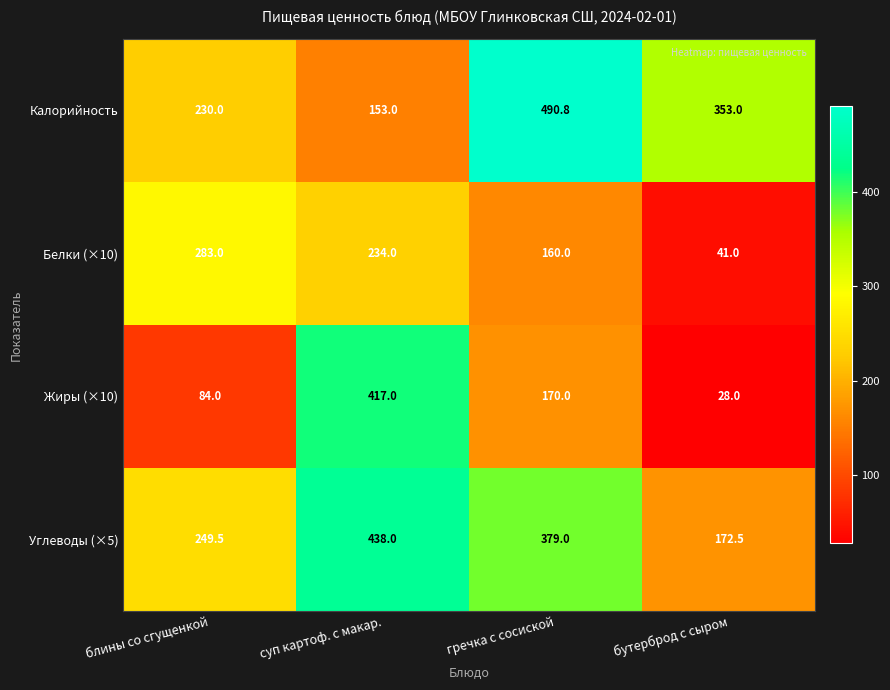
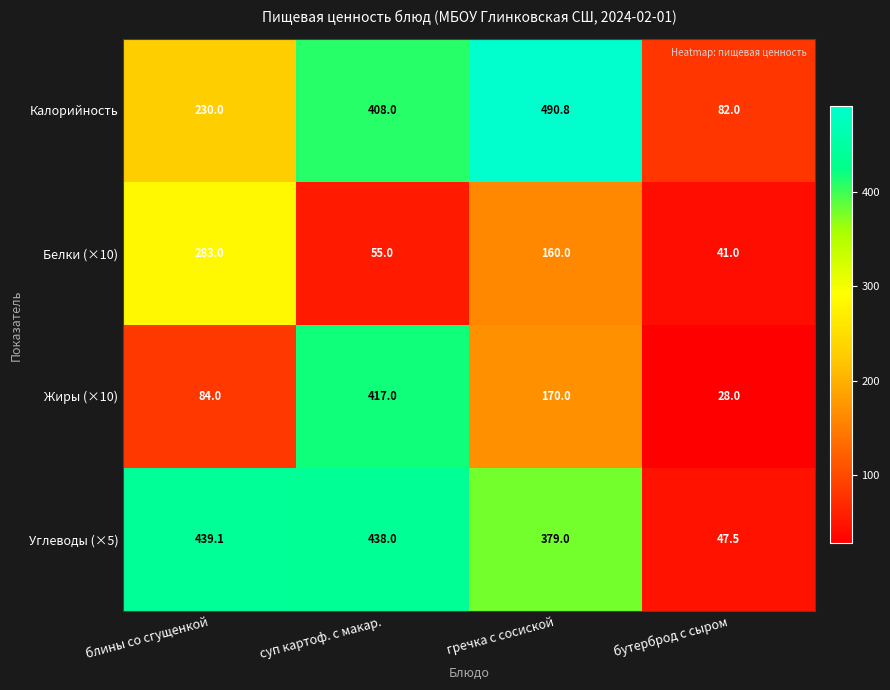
Калорийность, суп картоф. с макар.: 153.0 -> 408.0
Калорийность, бутерброд с сыром: 353.0 -> 82.0
Белки (×10), суп картоф. с макар.: 234.0 -> 55.0
Углеводы (×5), блины со сгущенкой: 249.5 -> 439.1
Углеводы (×5), бутерброд с сыром: 172.5 -> 47.5
